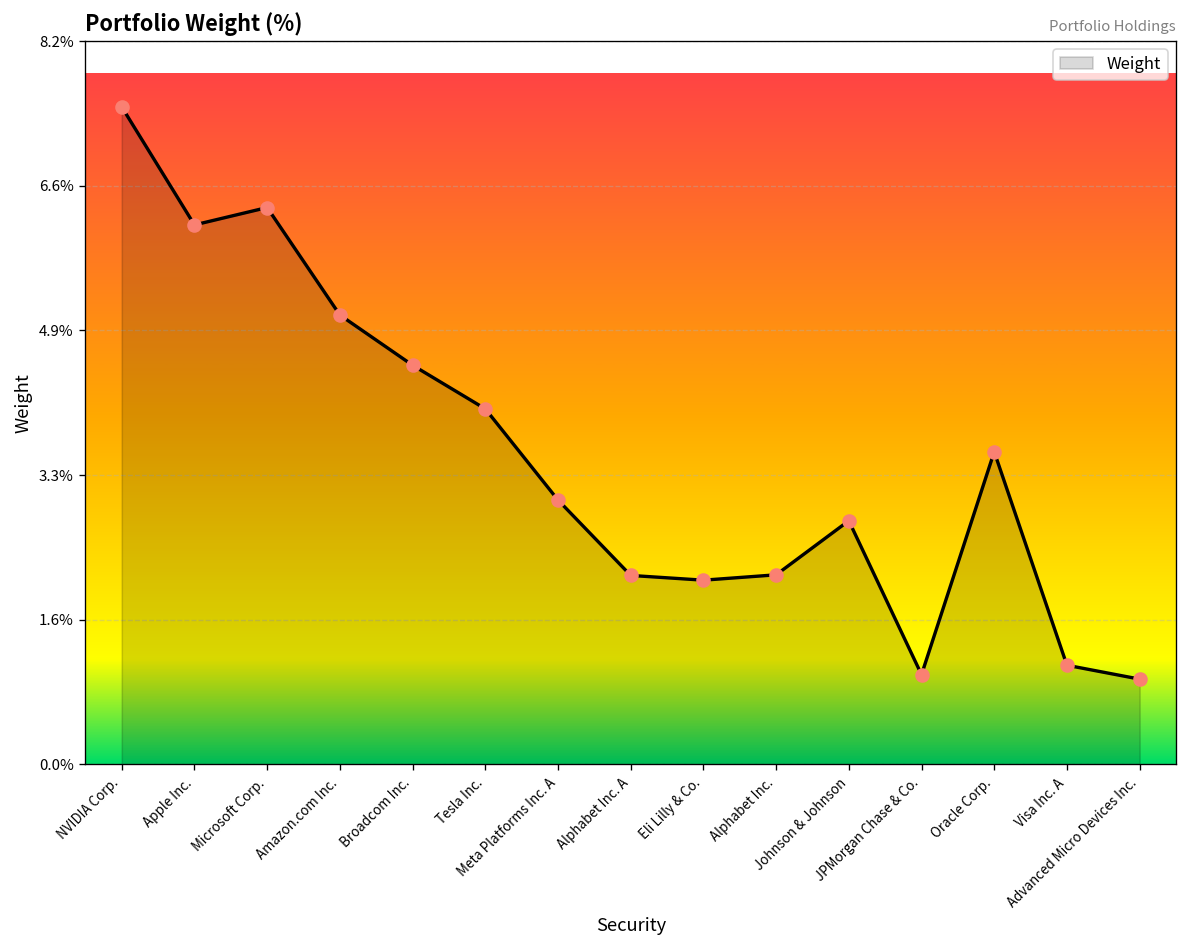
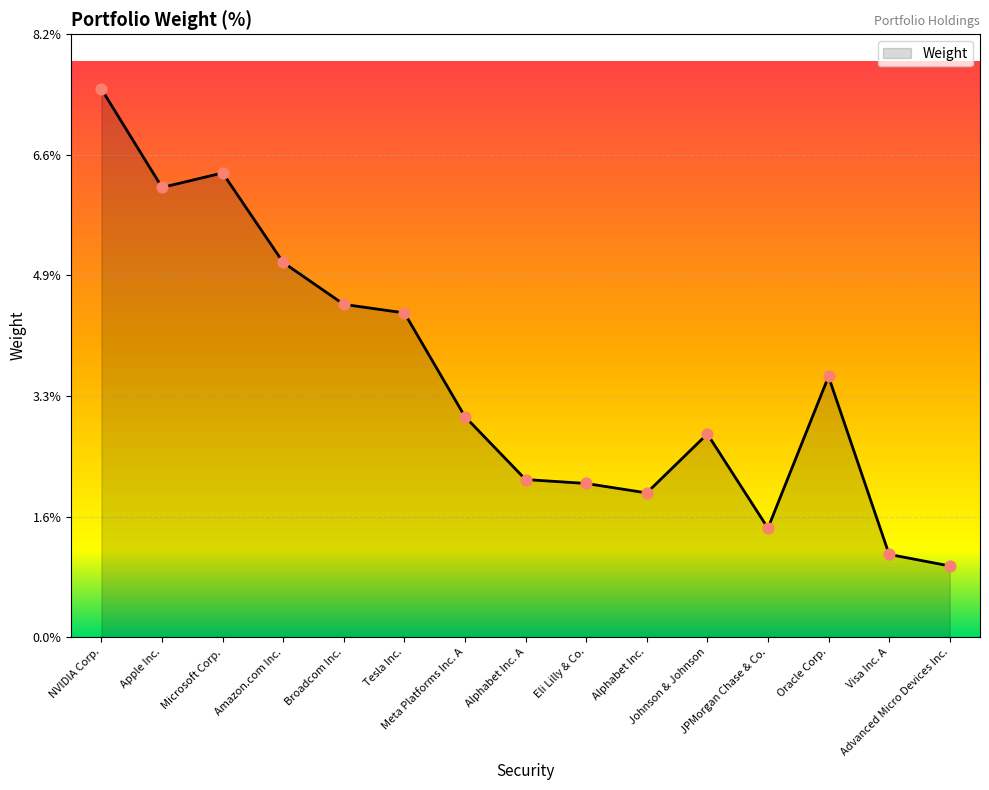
Tesla Inc.: 4.1% -> 4.4%
Alphabet Inc.: 2.2% -> 2.0%
JPMorgan Chase & Co.: 1.0% -> 1.5%
